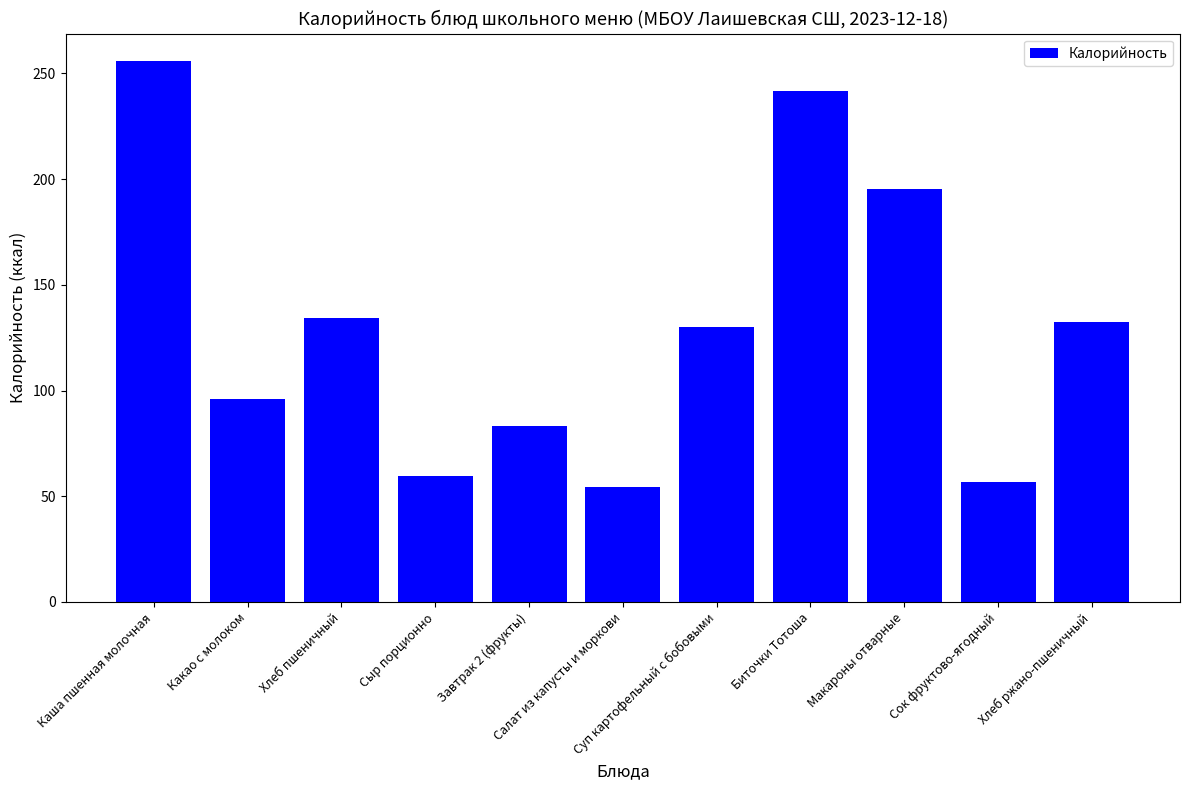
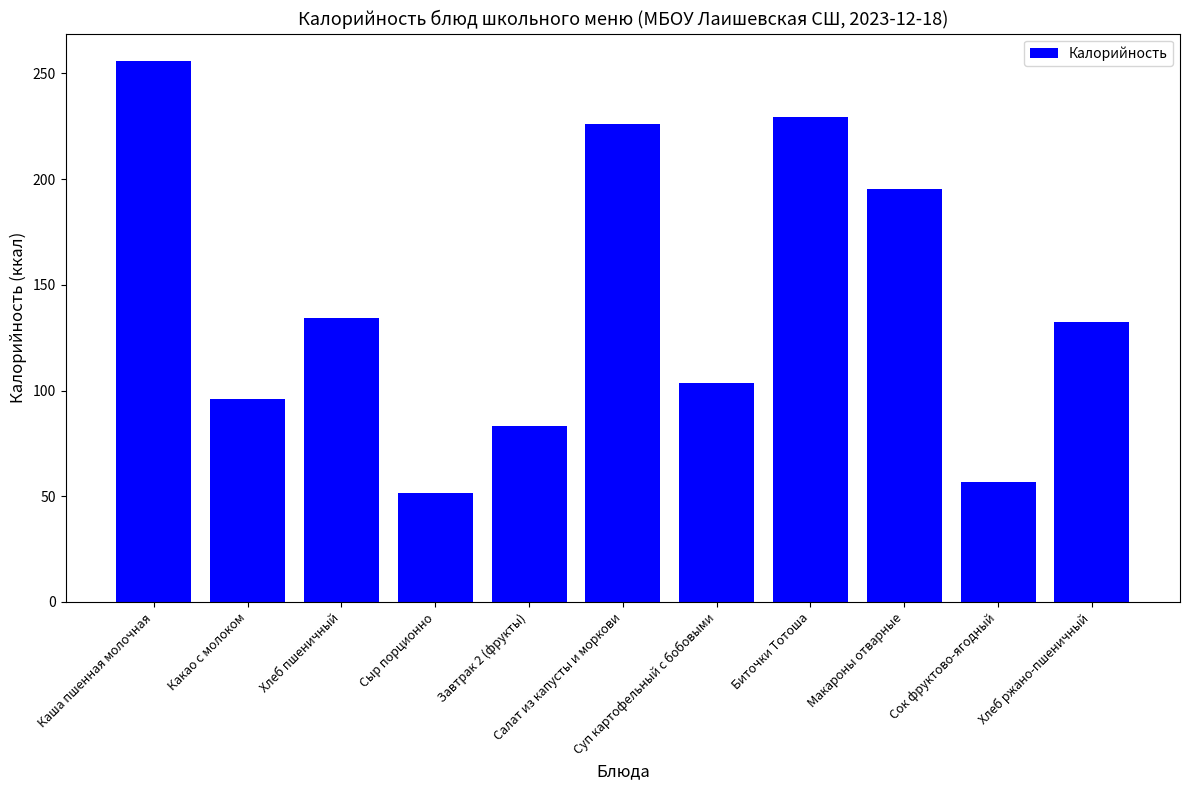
Сыр порционно: 60 -> 52
Салат из капусты и моркови: 54 -> 226
Суп картофельный с бобовыми: 130 -> 104
Биточки Тотоша: 242 -> 229
